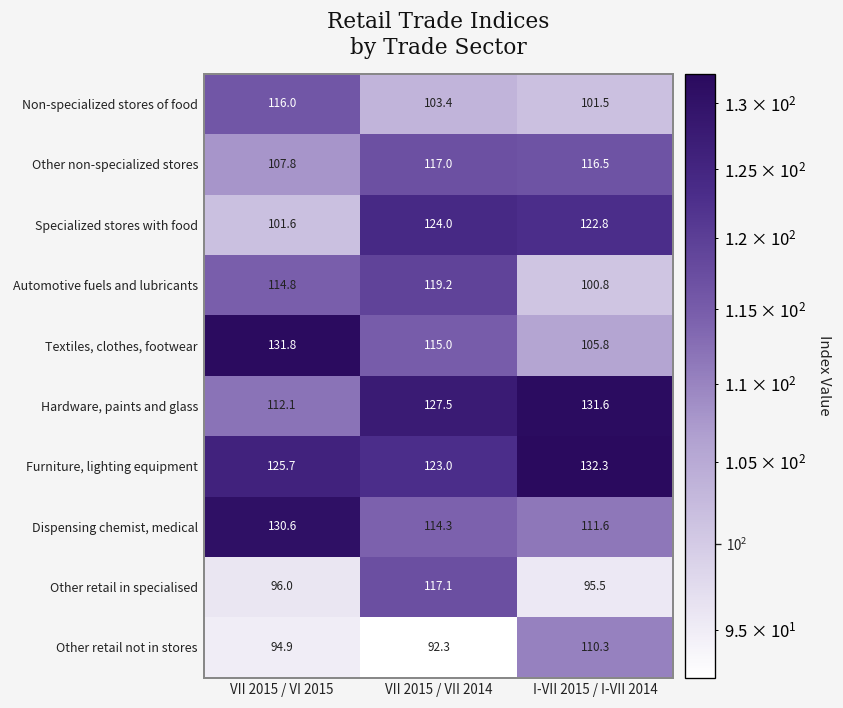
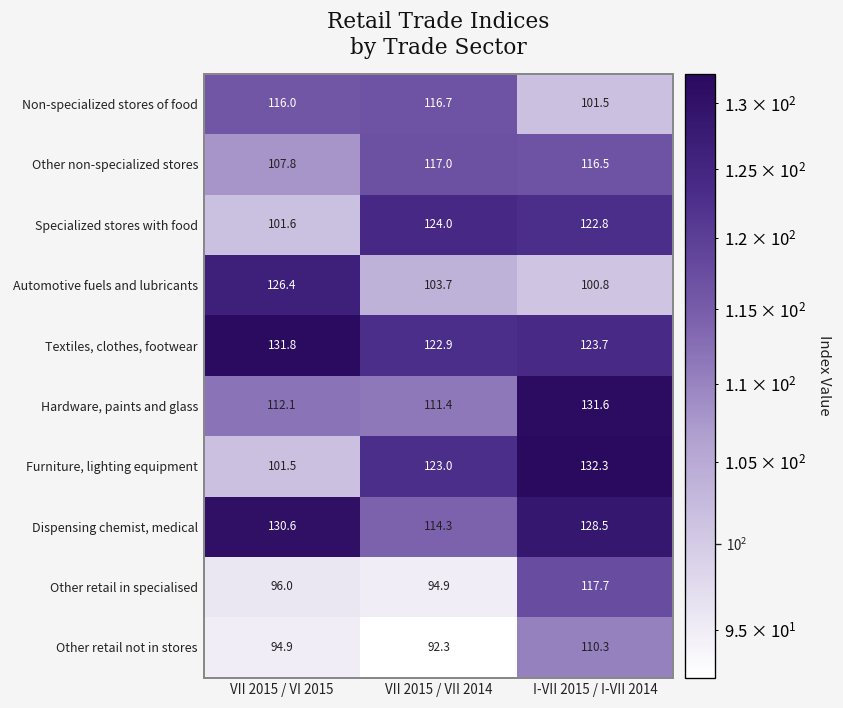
Non-specialized stores of food, VII 2015 / VII 2014: 103.4 -> 116.7
Automotive fuels and lubricants, VII 2015 / VI 2015: 114.8 -> 126.4
Automotive fuels and lubricants, VII 2015 / VII 2014: 119.2 -> 103.7
Textiles, clothes, footwear, VII 2015 / VII 2014: 115.0 -> 122.9
Textiles, clothes, footwear, I-VII 2015 / I-VII 2014: 105.8 -> 123.7
Hardware, paints and glass, VII 2015 / VII 2014: 127.5 -> 111.4
Furniture, lighting equipment, VII 2015 / VI 2015: 125.7 -> 101.5
Dispensing chemist, medical, I-VII 2015 / I-VII 2014: 111.6 -> 128.5
Other retail in specialised, VII 2015 / VII 2014: 117.1 -> 94.9
Other retail in specialised, I-VII 2015 / I-VII 2014: 95.5 -> 117.7
